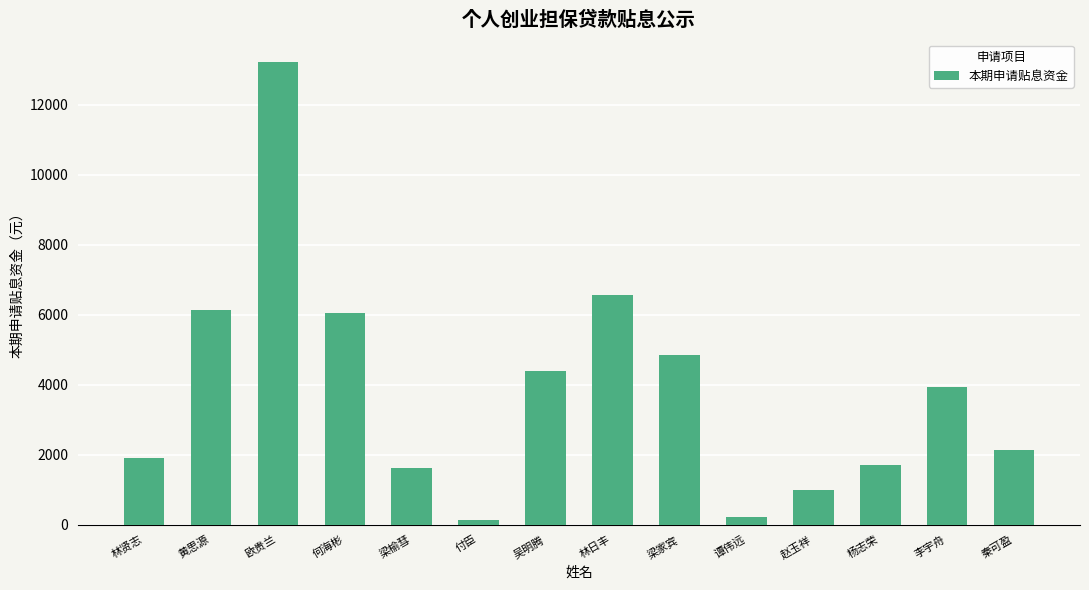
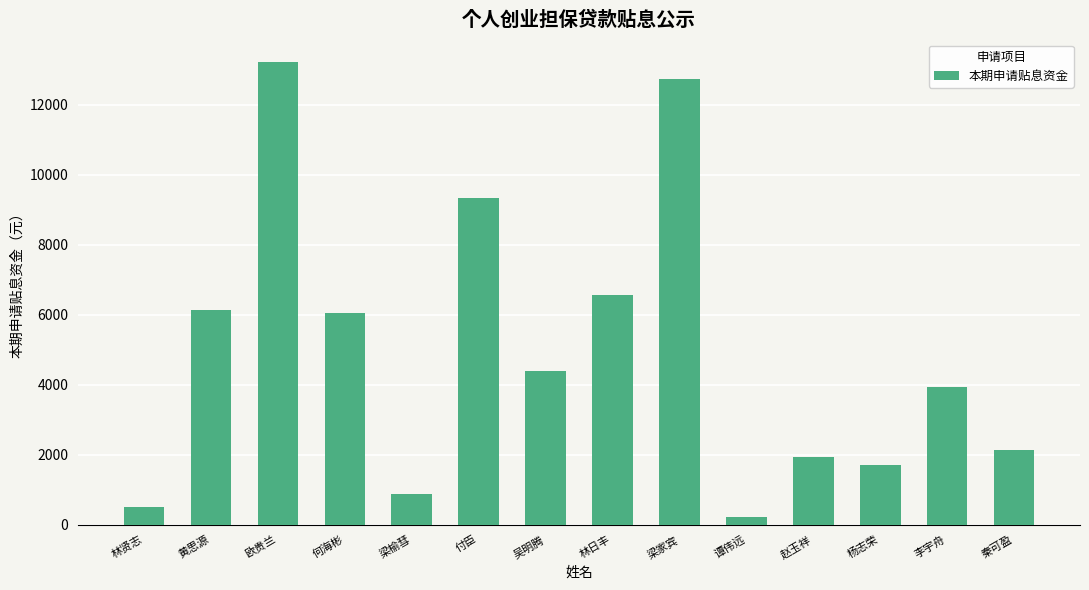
林贤志: 1900 -> 500
梁榆彗: 1600 -> 900
付臣: 100 -> 9300
梁家宾: 4900 -> 12700
赵玉祥: 1000 -> 1900
